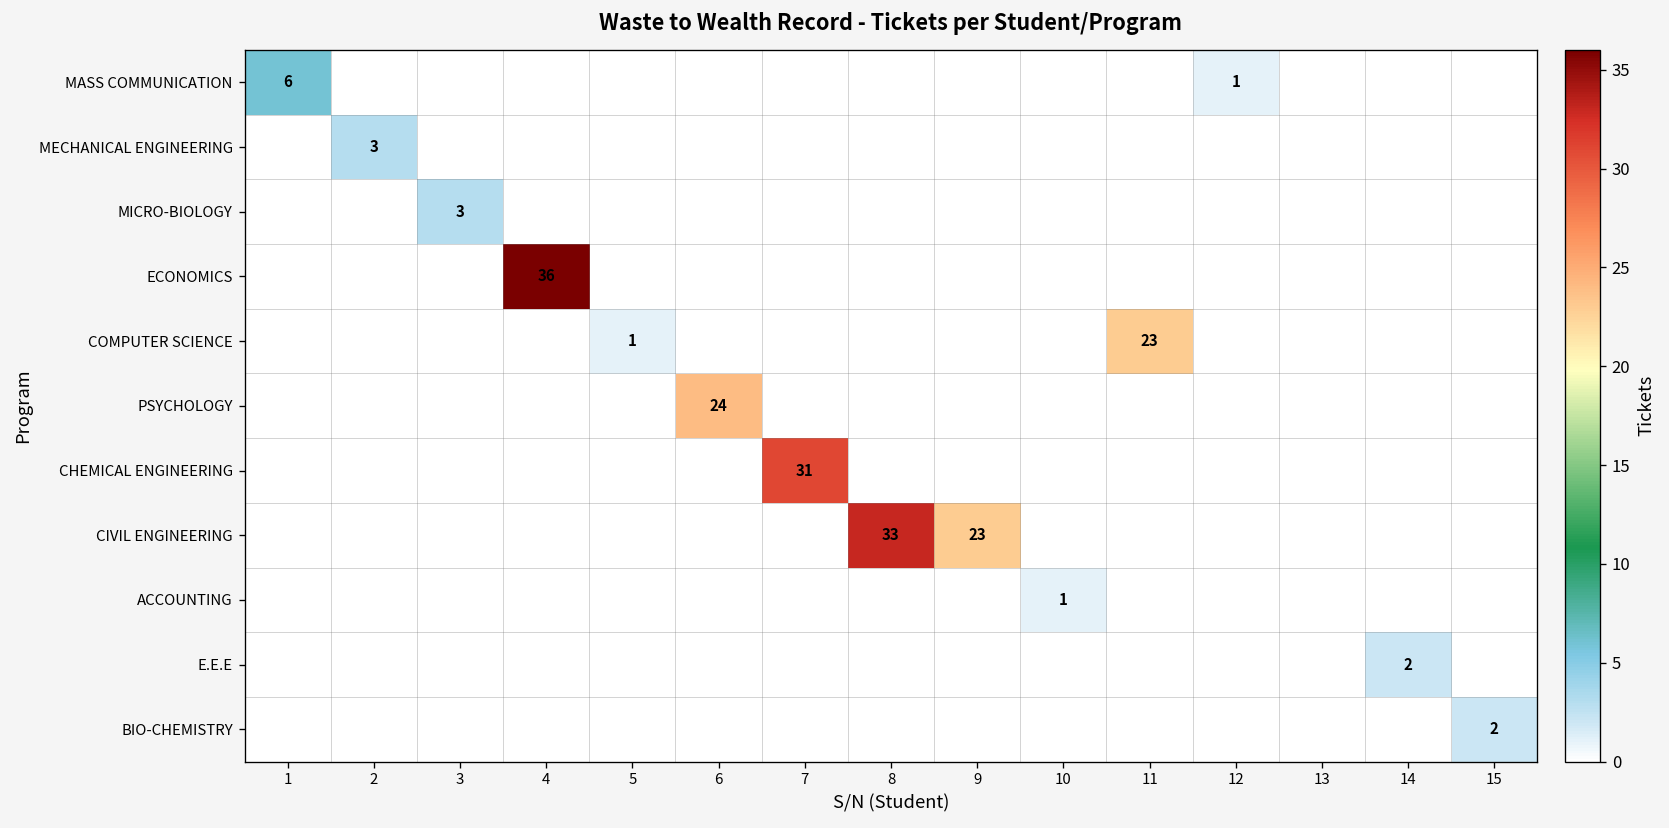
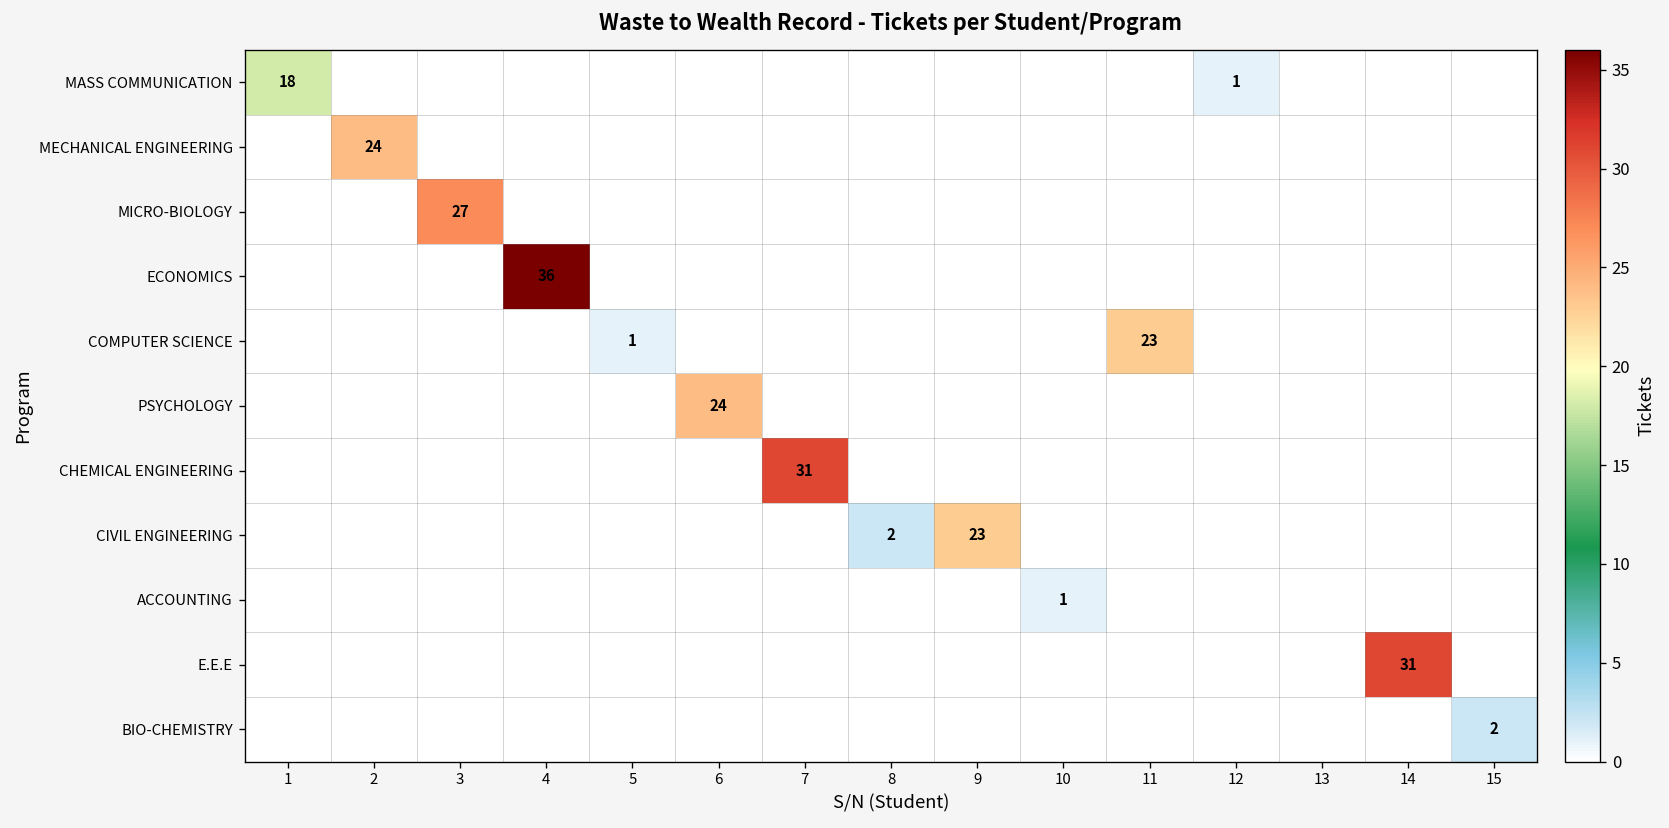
MASS COMMUNICATION, 1: 6 -> 18
MECHANICAL ENGINEERING, 2: 3 -> 24
MICRO-BIOLOGY, 3: 3 -> 27
CIVIL ENGINEERING, 8: 33 -> 2
E.E.E, 14: 2 -> 31
